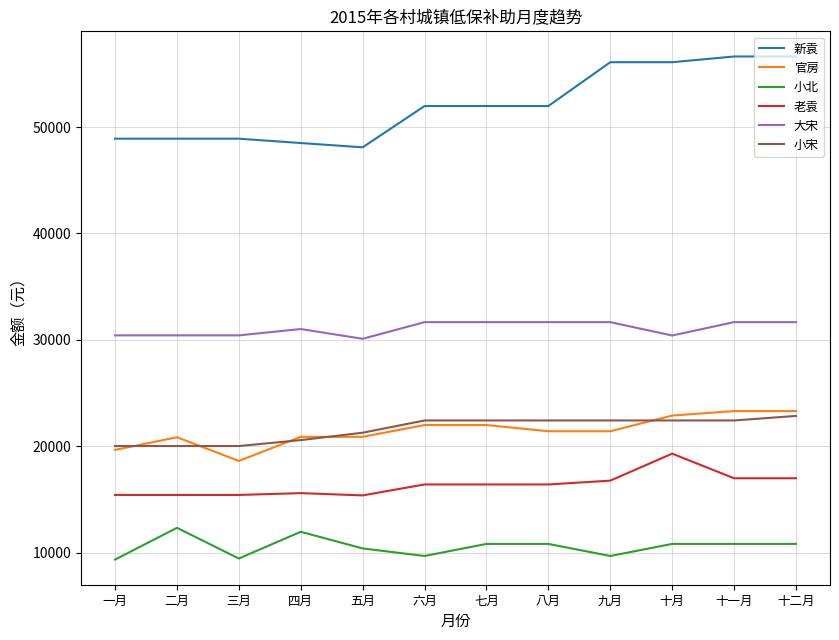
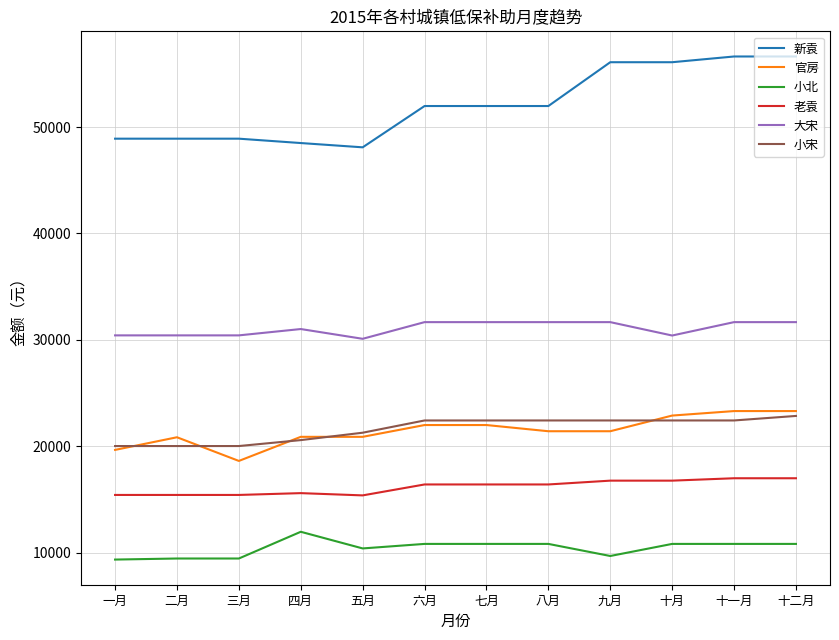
小北, 二月: 12400 -> 9500
小北, 六月: 9700 -> 10800
老袁, 十月: 19300 -> 16800
